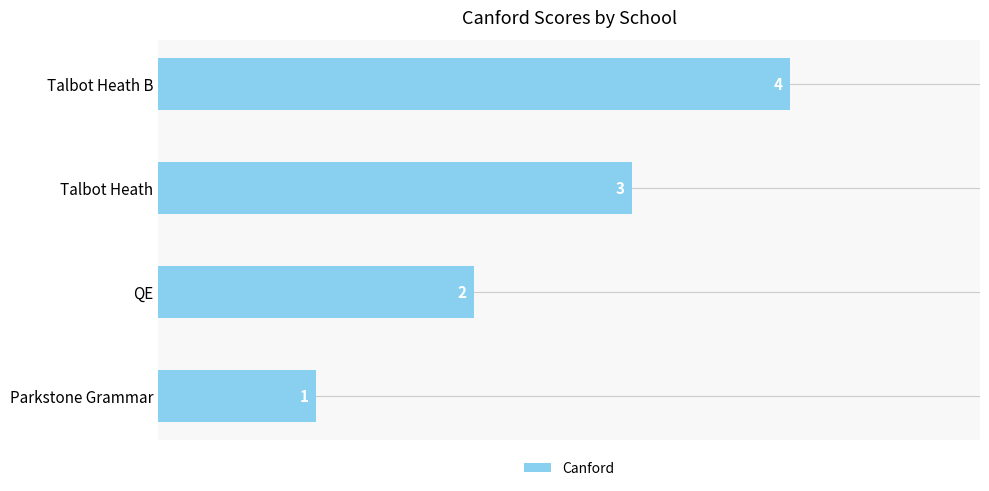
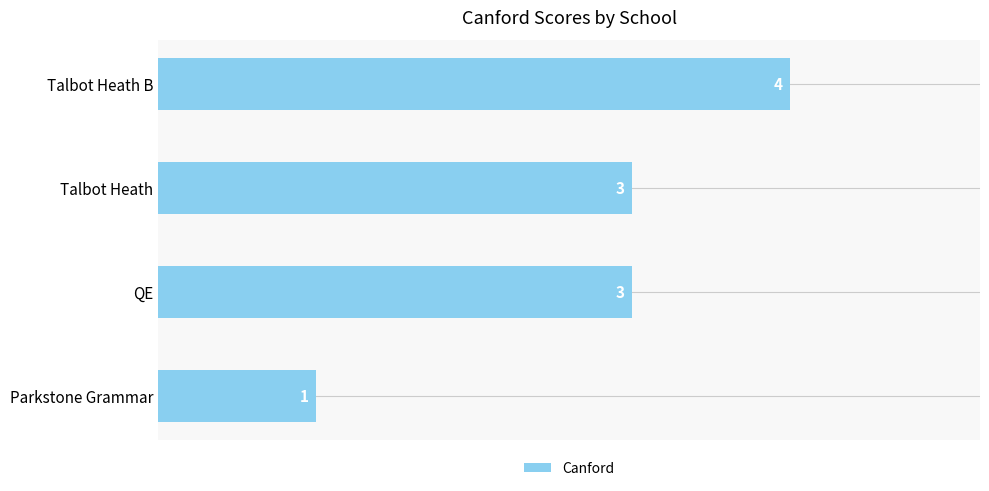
QE: 2 -> 3
